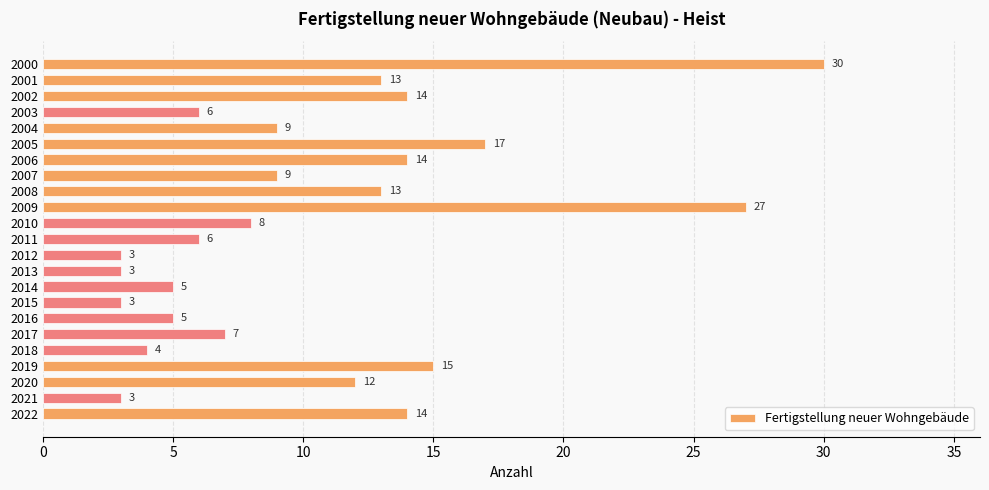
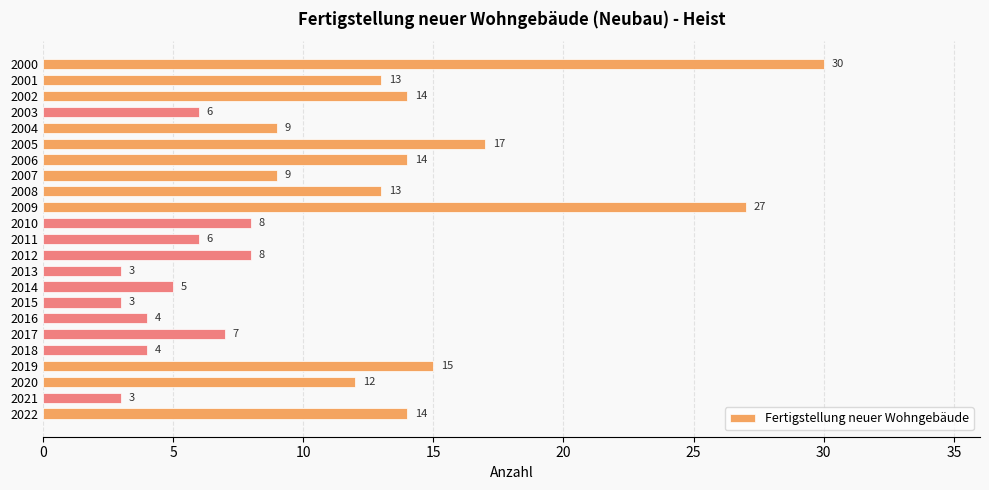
2012: 3 -> 8
2016: 5 -> 4
